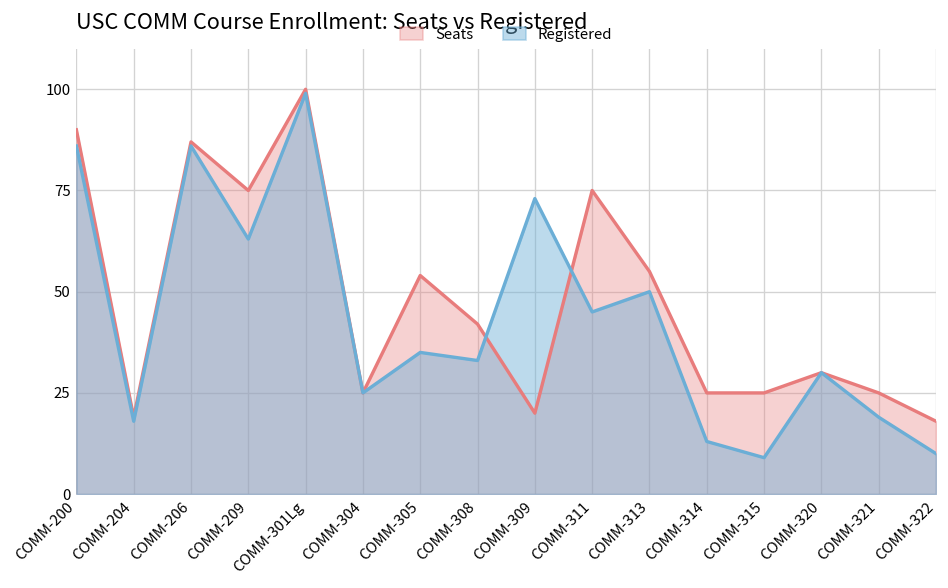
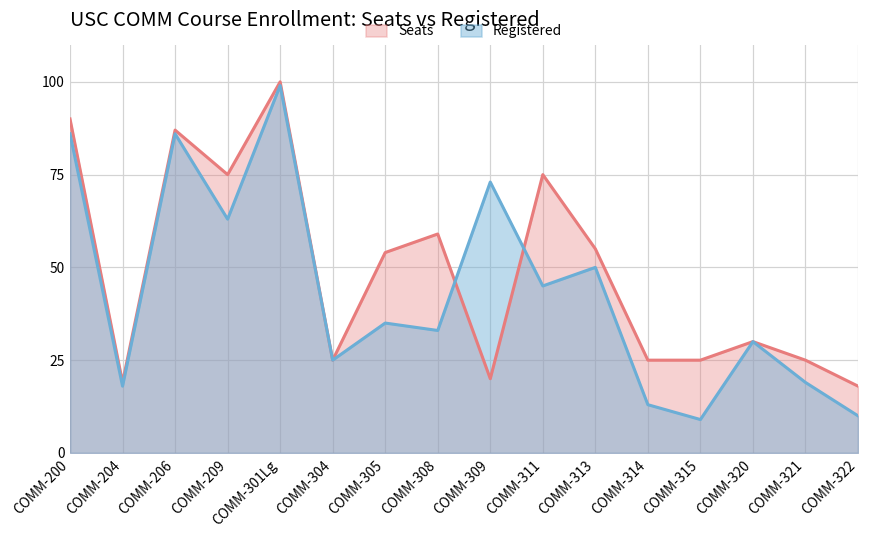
Seats, COMM-308: 42 -> 59
